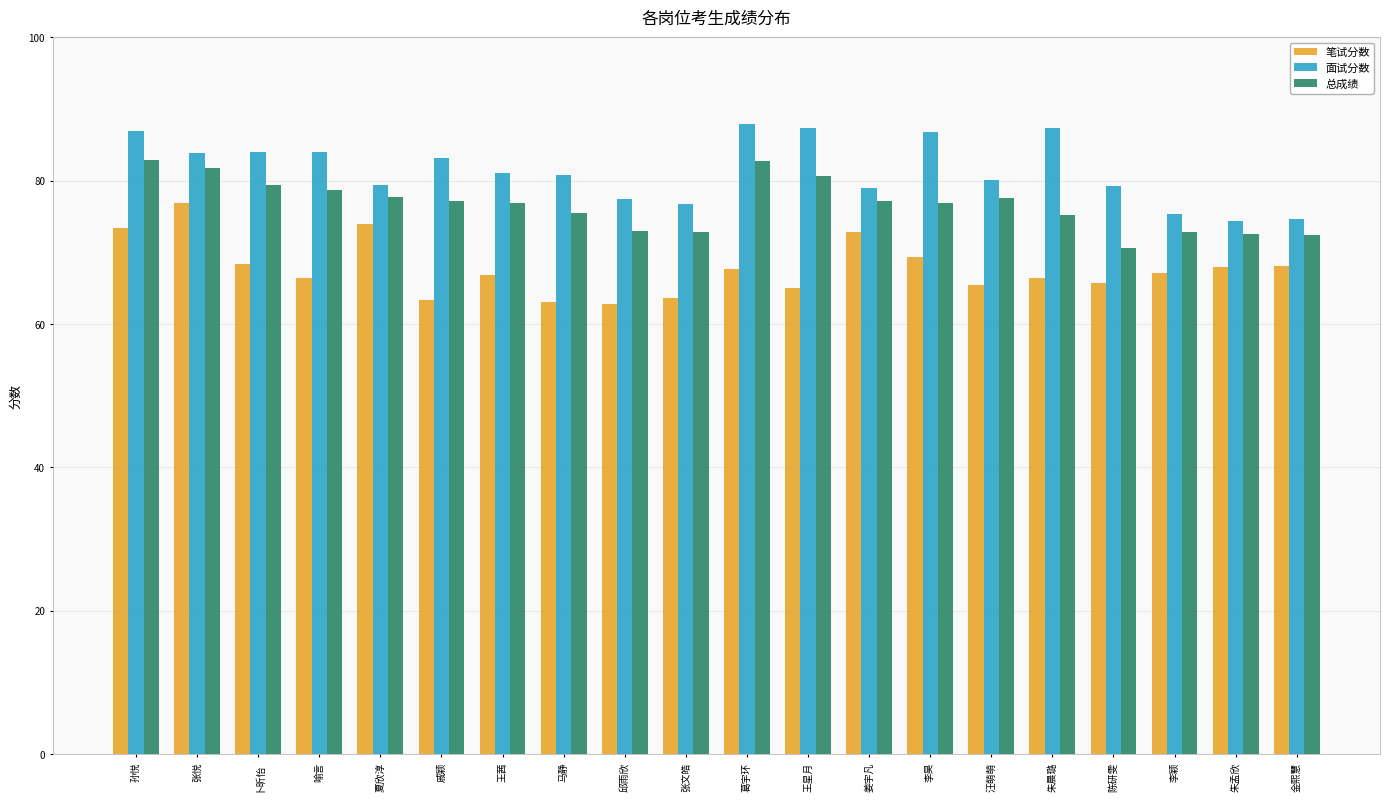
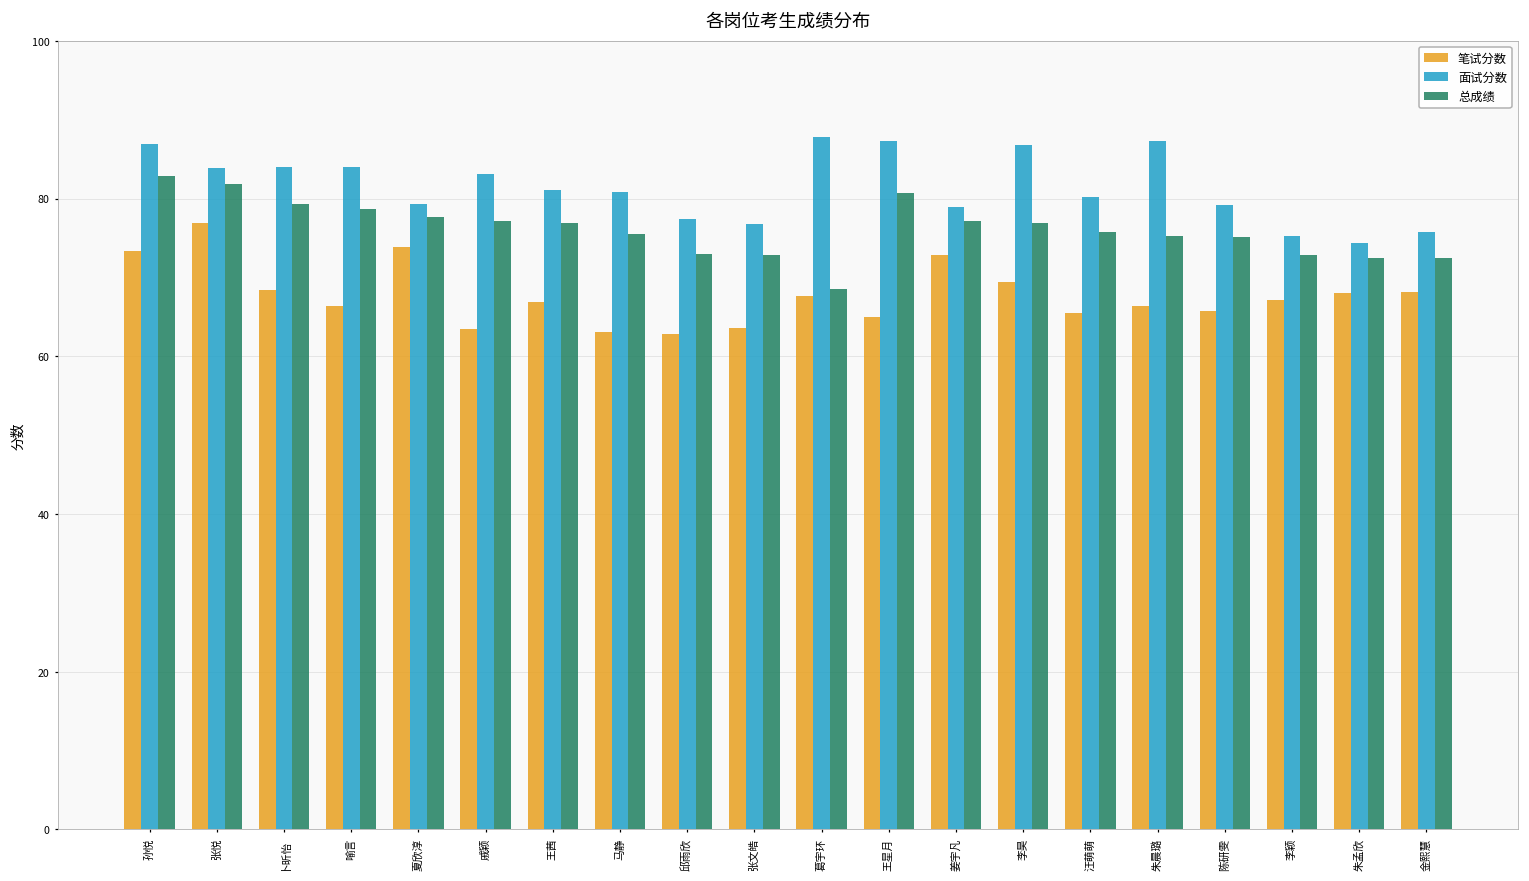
总成绩, 葛宇环: 83 -> 68
总成绩, 汪萌萌: 78 -> 76
总成绩, 陈研雯: 71 -> 75
面试分数, 金熙慧: 75 -> 76
